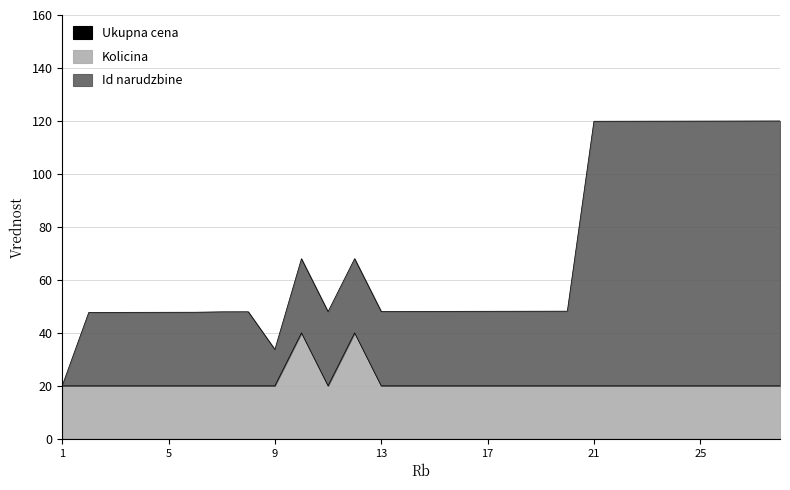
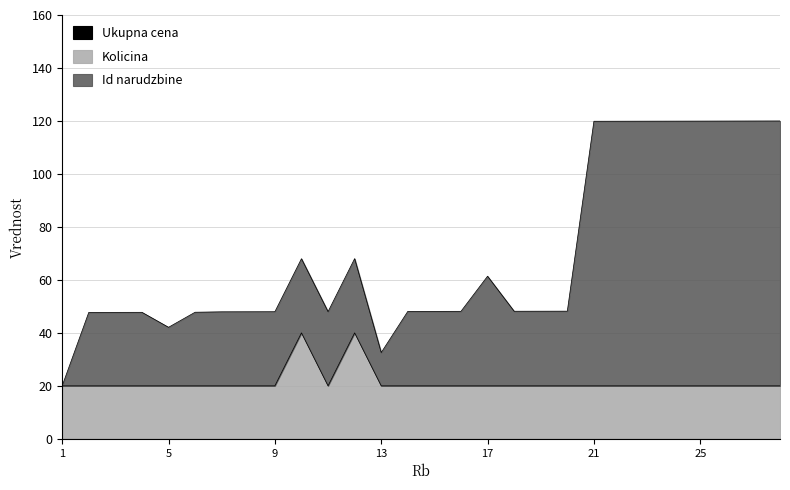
Id narudzbine, 5: 28 -> 22
Id narudzbine, 9: 14 -> 28
Id narudzbine, 13: 28 -> 13
Id narudzbine, 17: 28 -> 41
